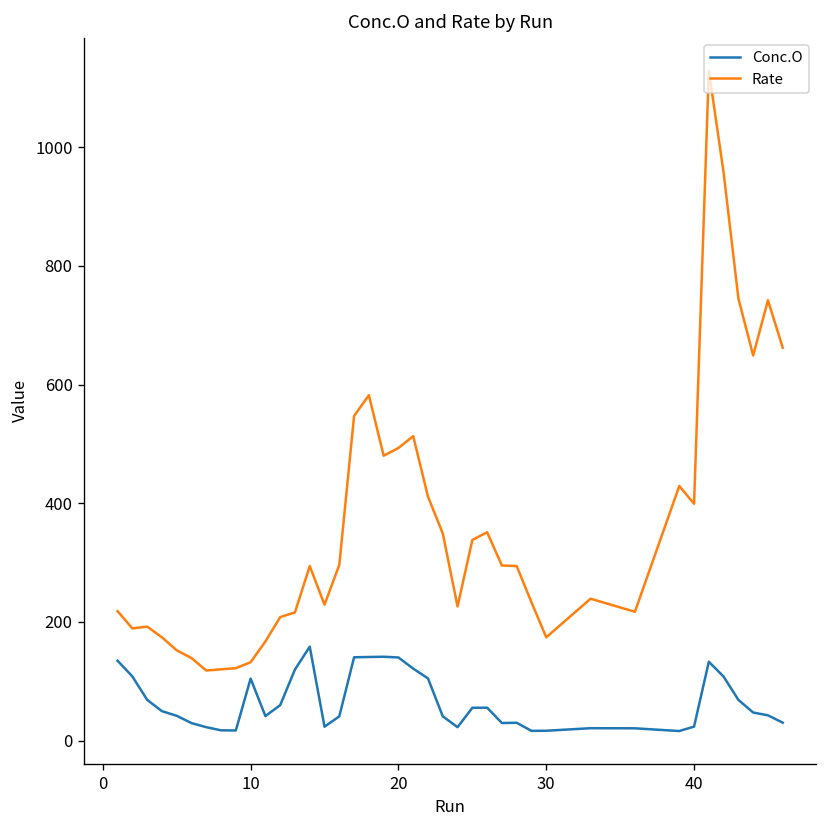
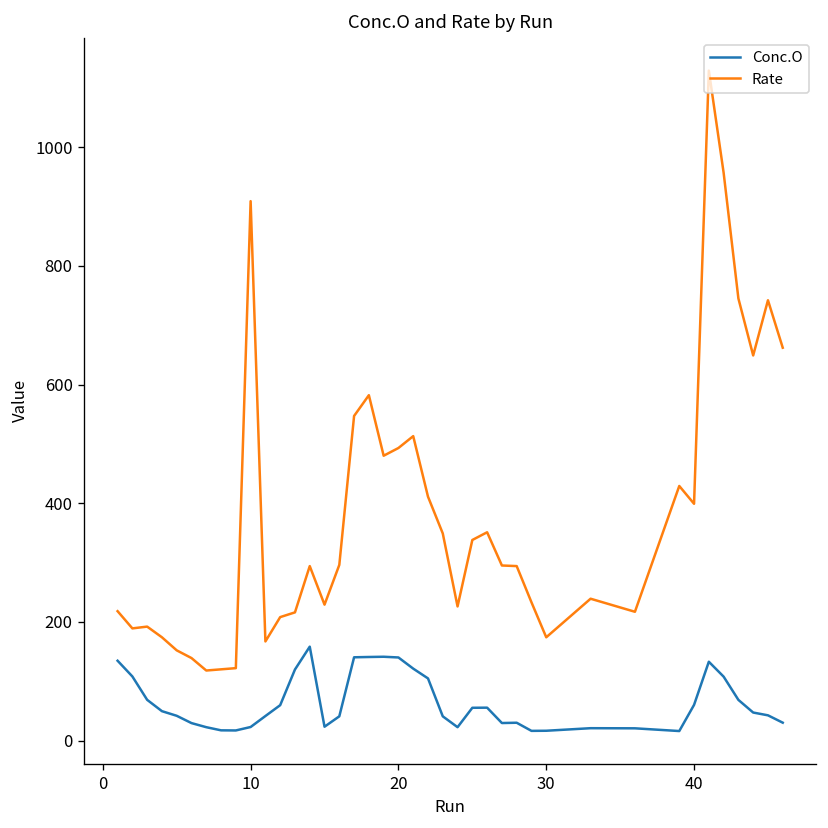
Conc.O, 10: 100 -> 20
Rate, 10: 130 -> 910
Conc.O, 40: 20 -> 60
